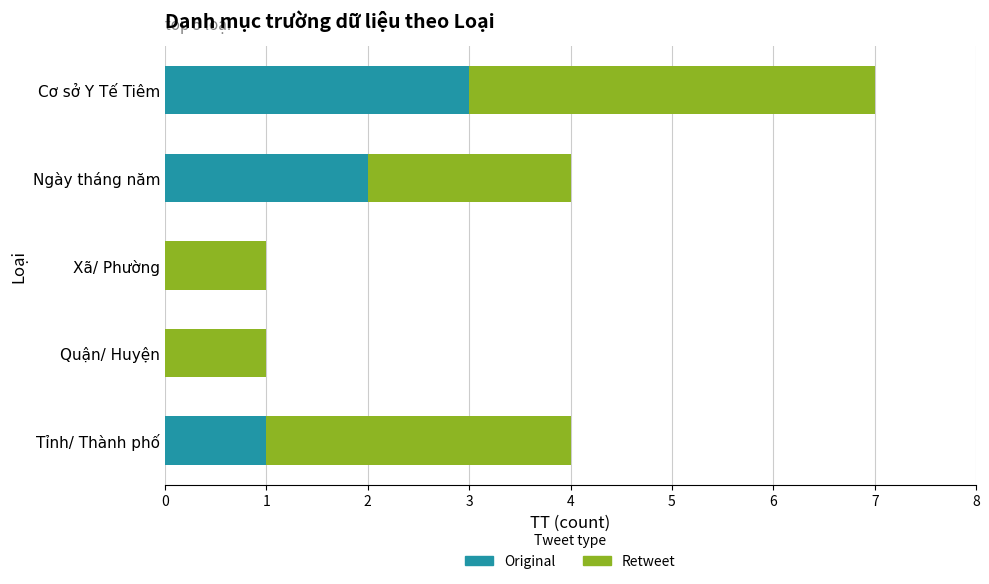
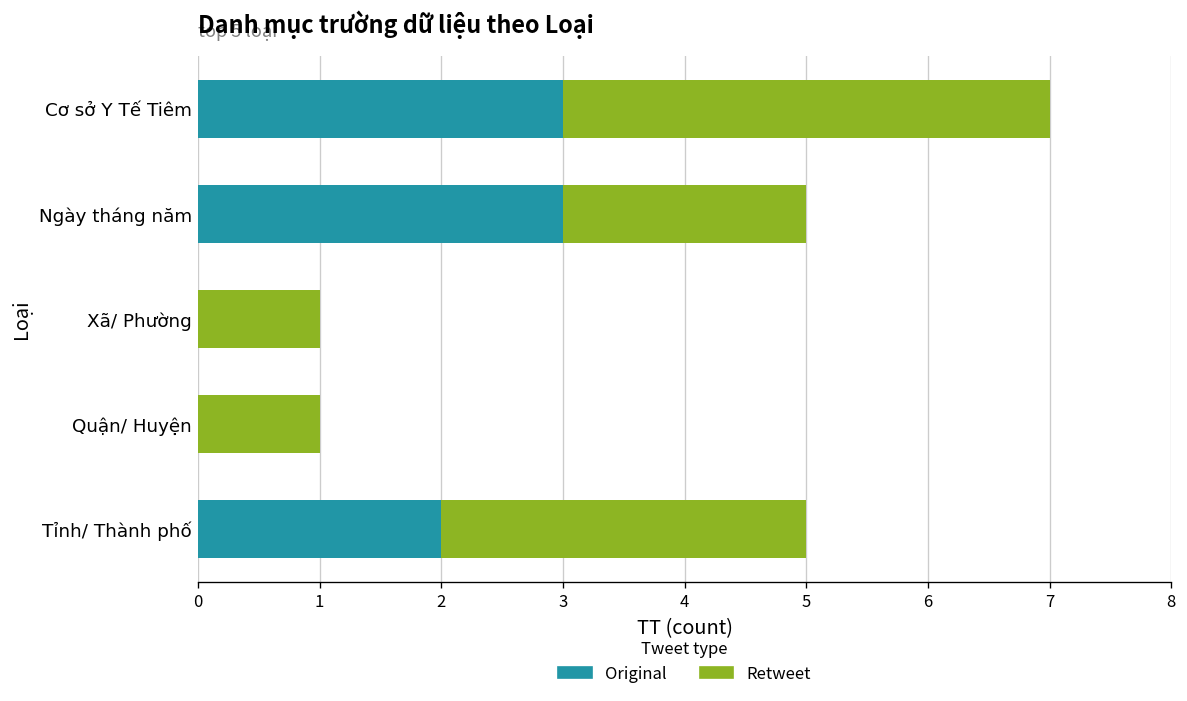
Original, Ngày tháng năm: 2 -> 3
Original, Tỉnh/ Thành phố: 1 -> 2
